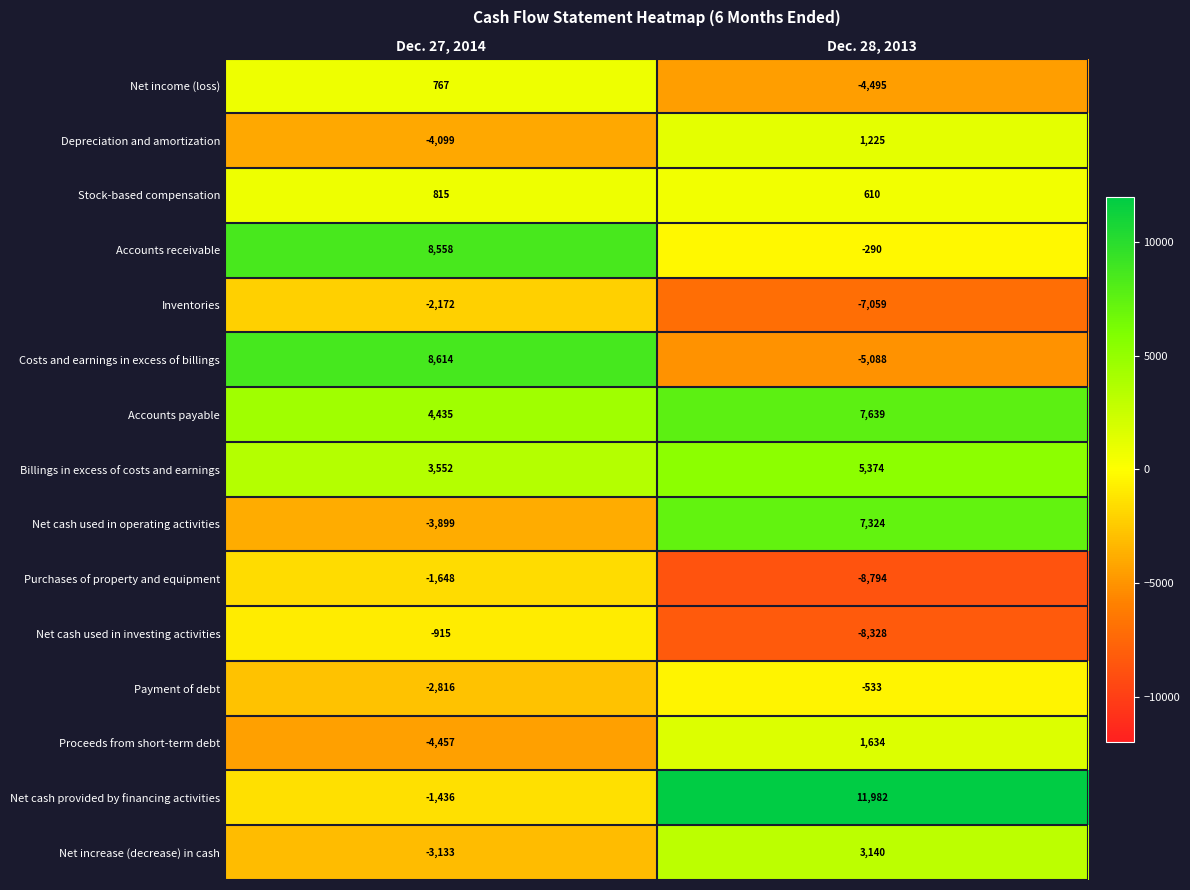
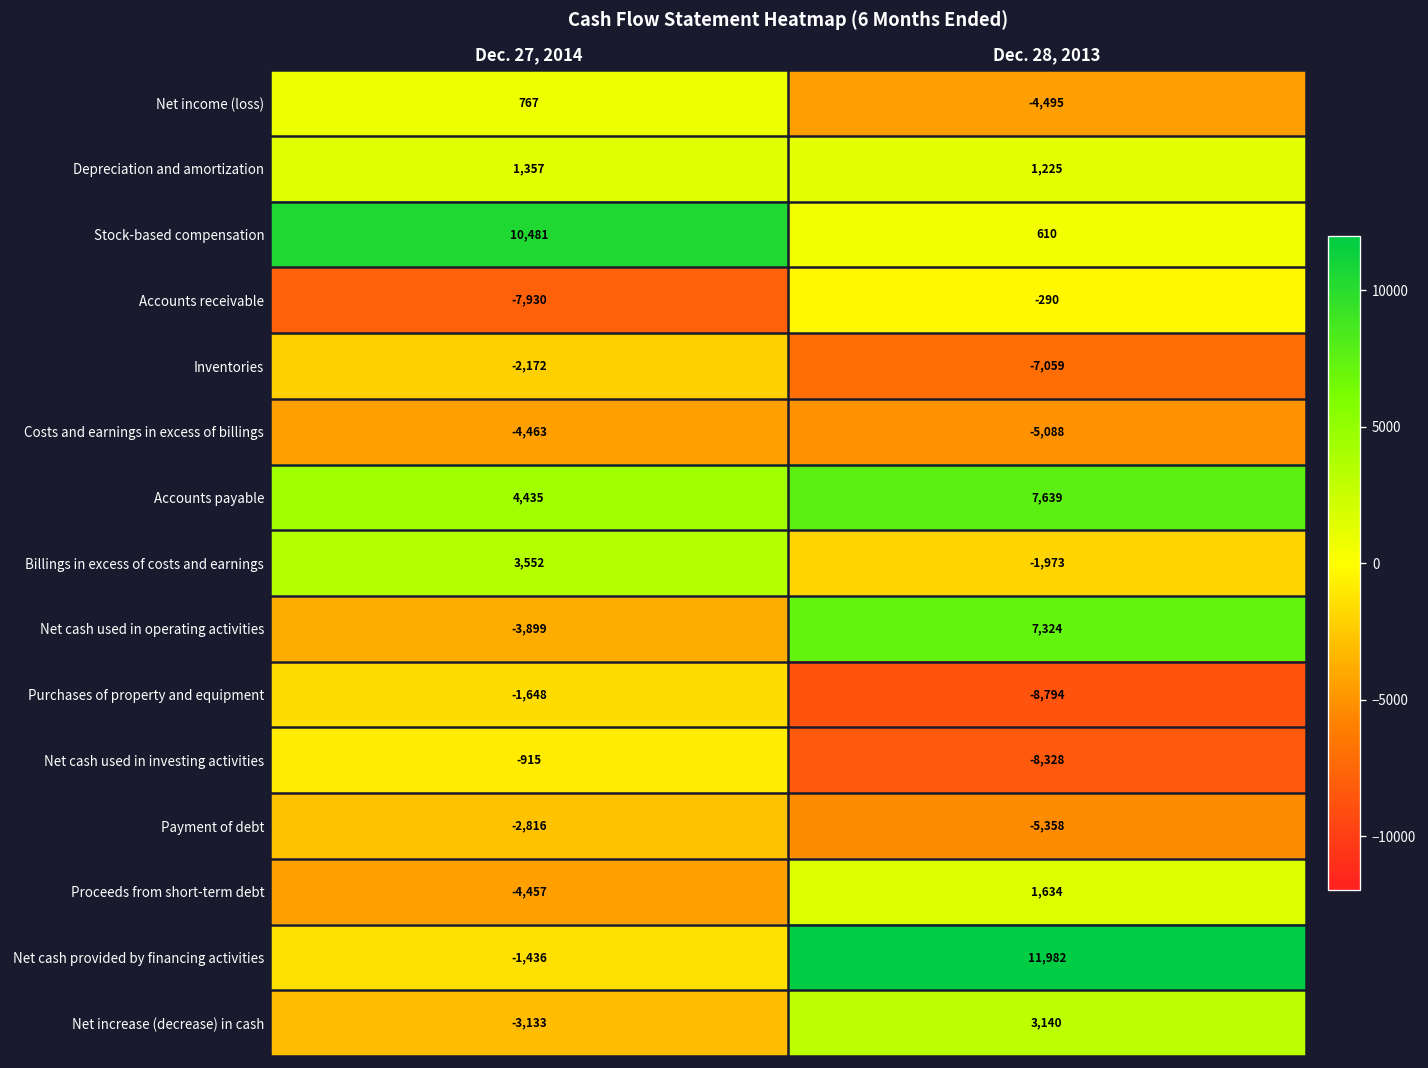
Depreciation and amortization, Dec. 27, 2014: -4,099 -> 1,357
Stock-based compensation, Dec. 27, 2014: 815 -> 10,481
Accounts receivable, Dec. 27, 2014: 8,558 -> -7,930
Costs and earnings in excess of billings, Dec. 27, 2014: 8,614 -> -4,463
Billings in excess of costs and earnings, Dec. 28, 2013: 5,374 -> -1,973
Payment of debt, Dec. 28, 2013: -533 -> -5,358
